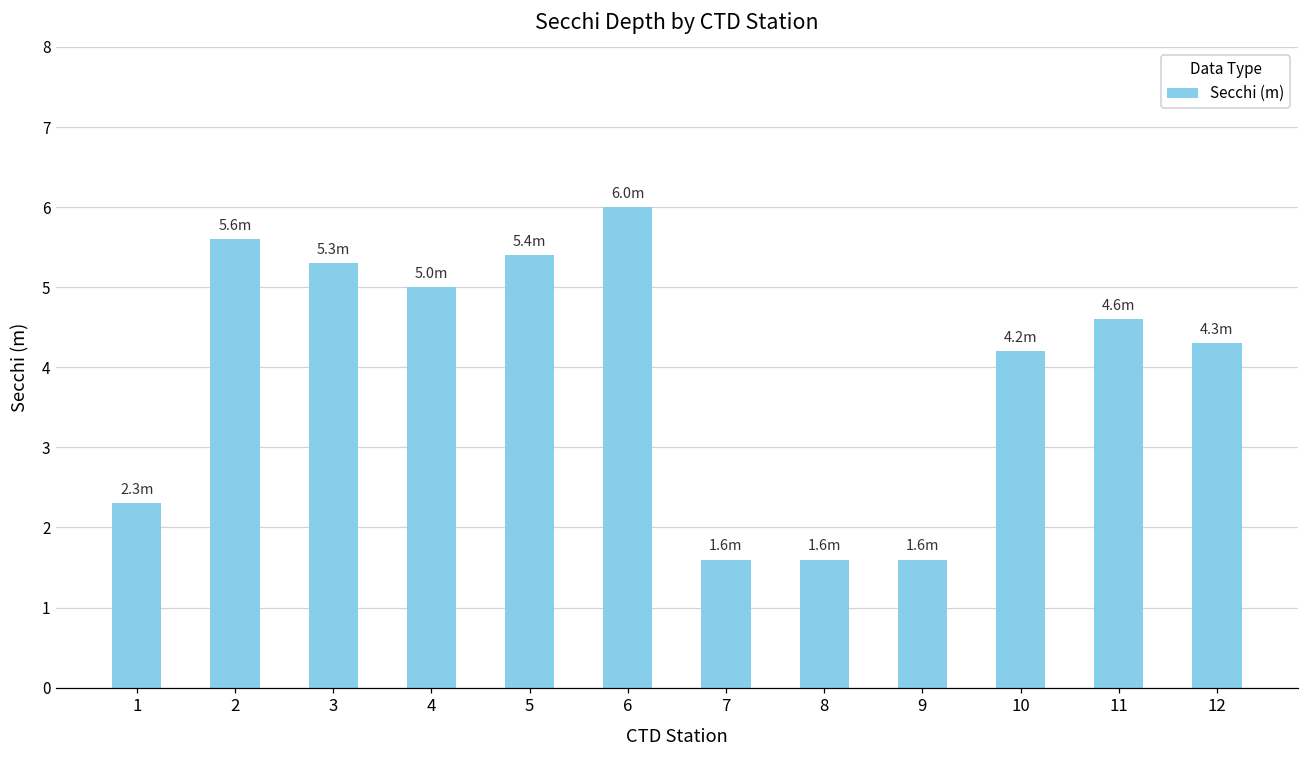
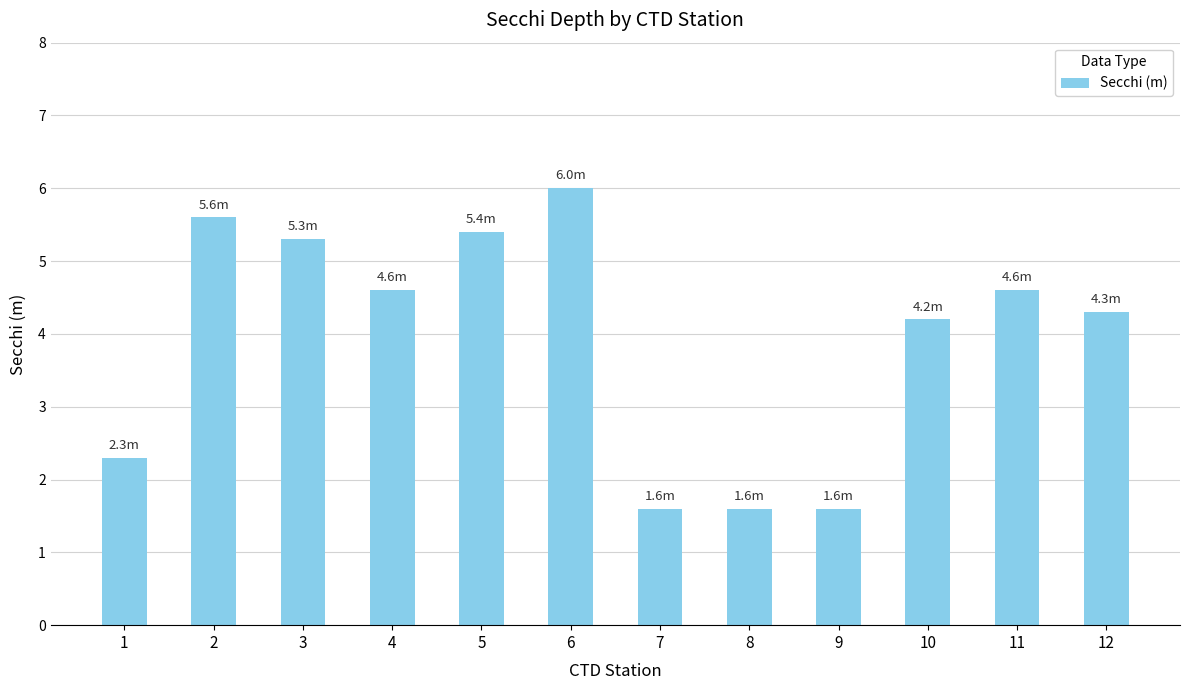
4: 5.0m -> 4.6m
